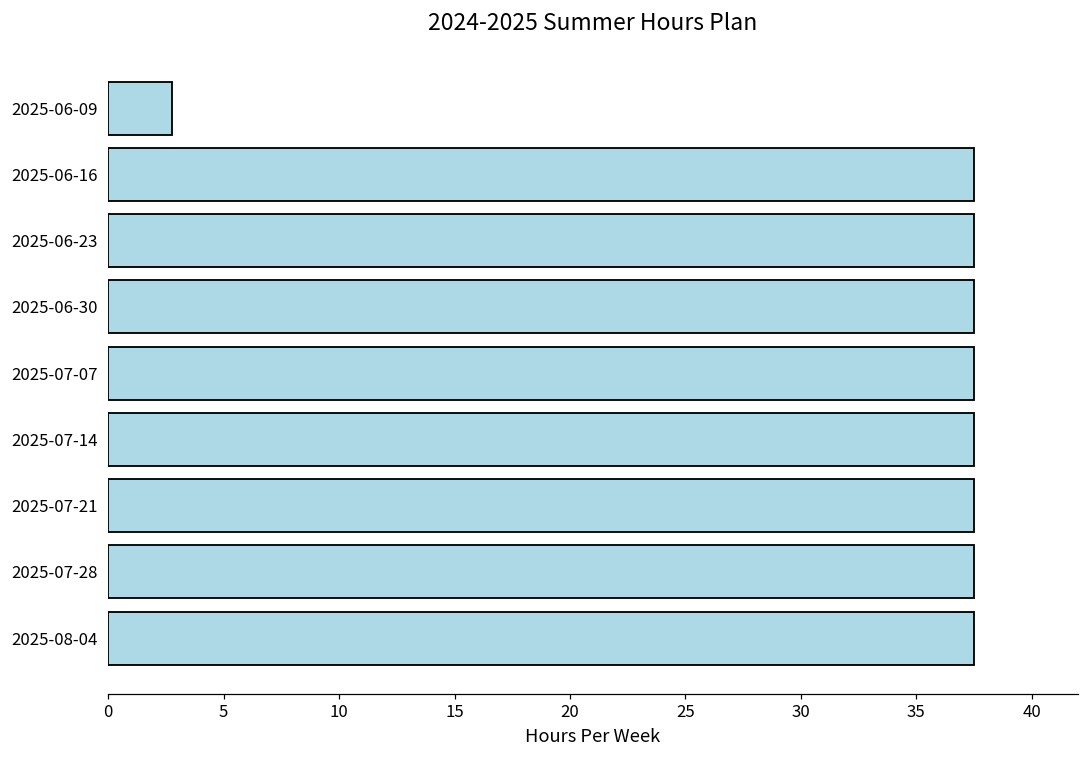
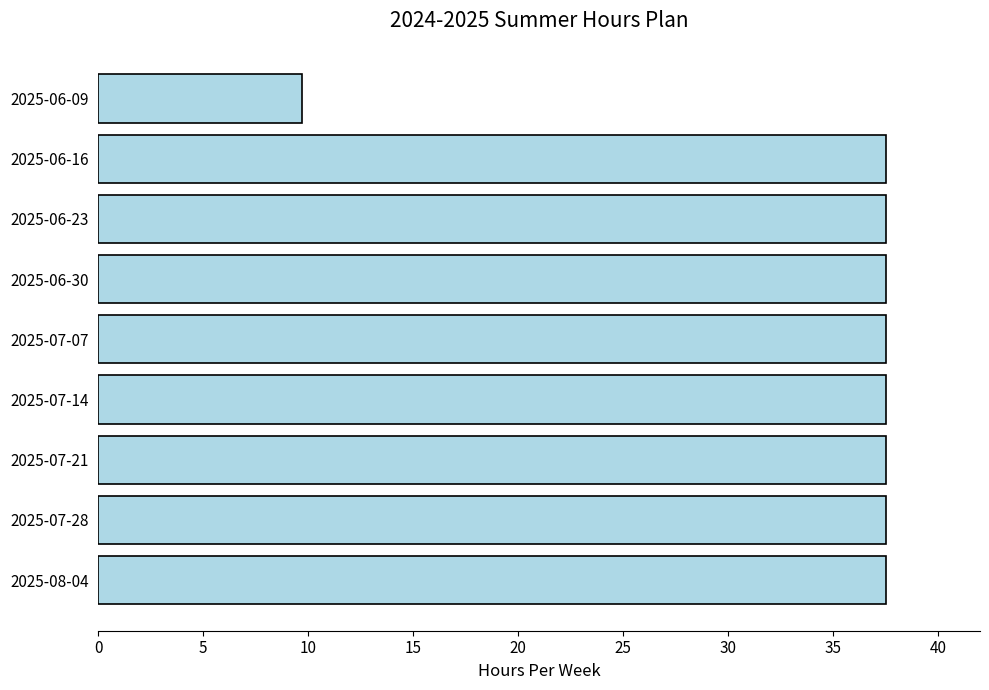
2025-06-09: 2.8 -> 9.7
